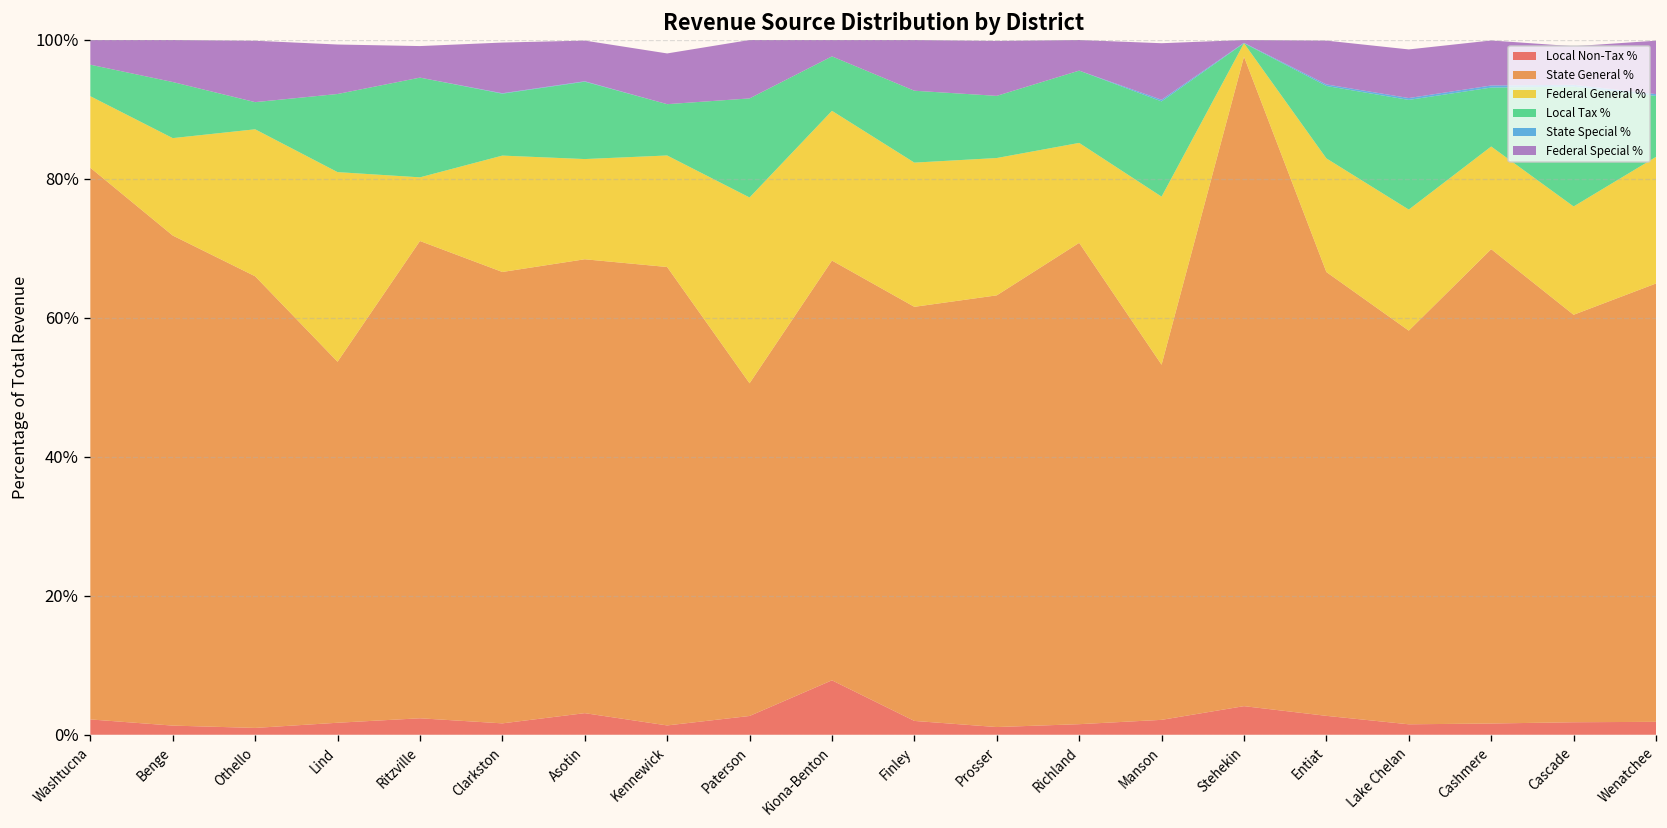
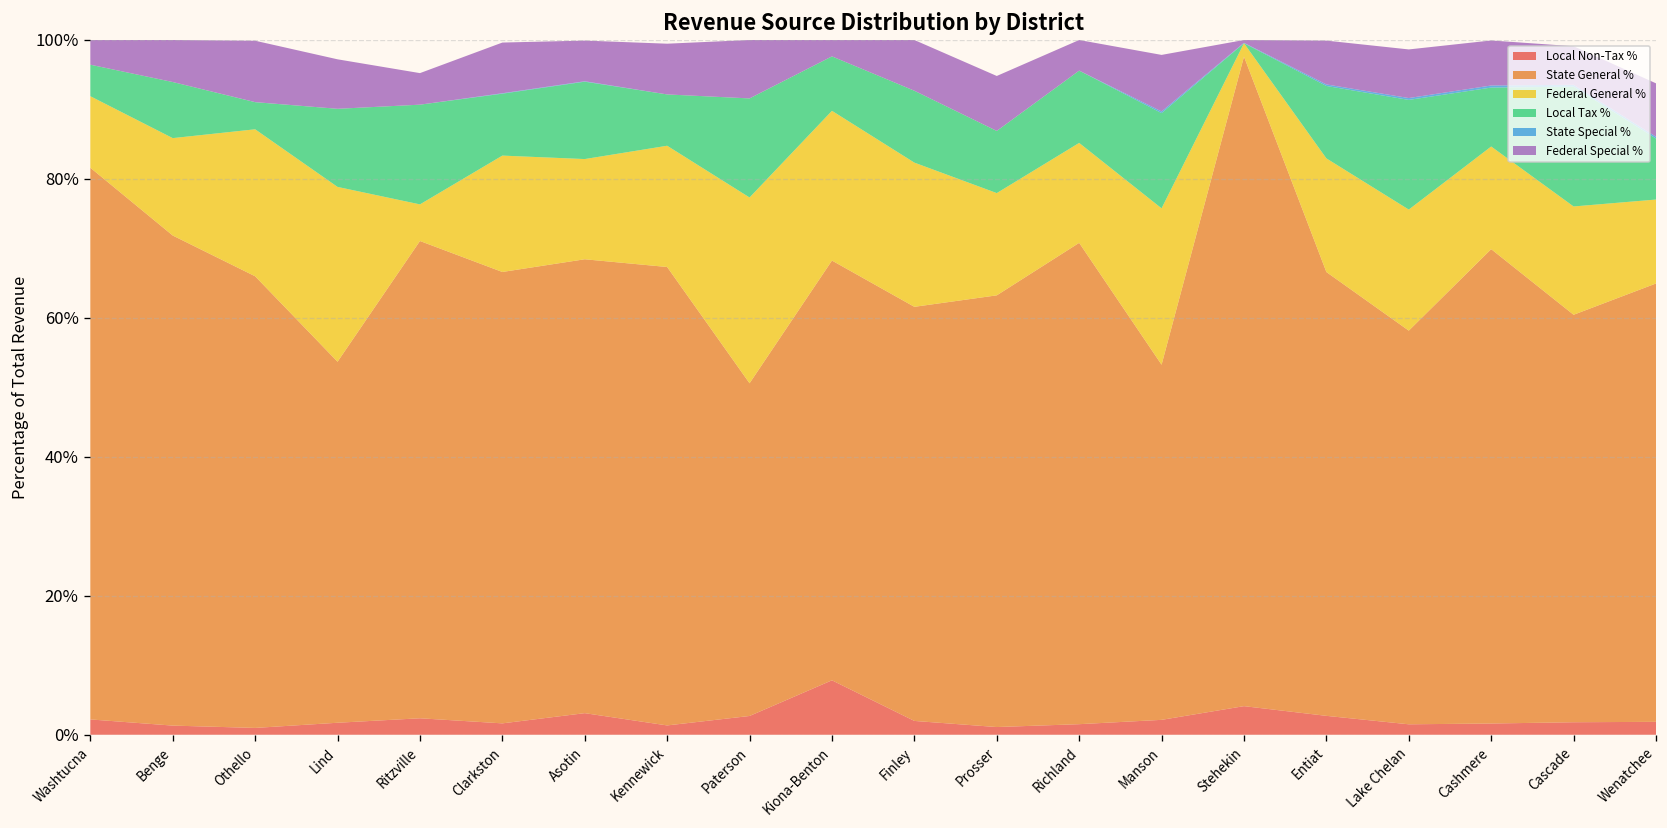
Federal General %, Lind: 27% -> 25%
Federal General %, Ritzville: 9% -> 5%
Federal General %, Kennewick: 16% -> 17%
Federal General %, Prosser: 20% -> 15%
Federal General %, Manson: 24% -> 23%
Federal General %, Wenatchee: 18% -> 12%
